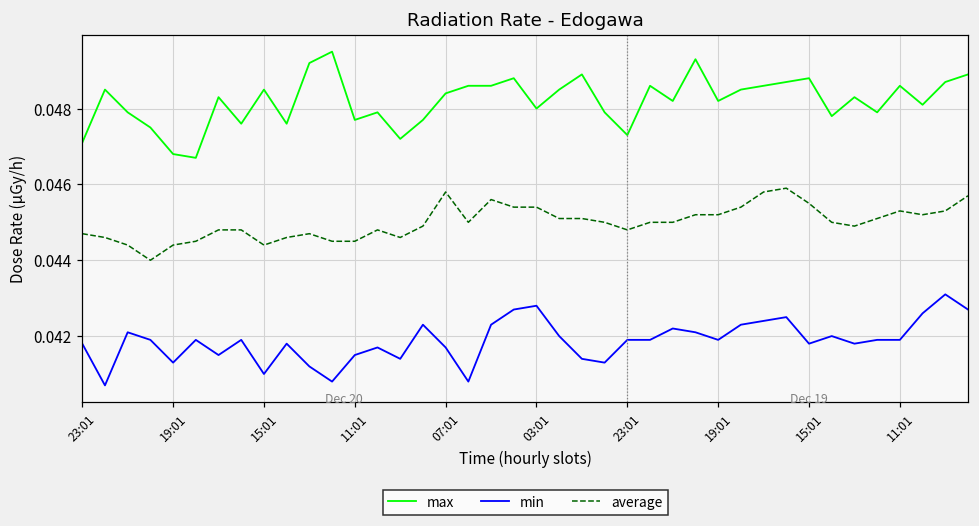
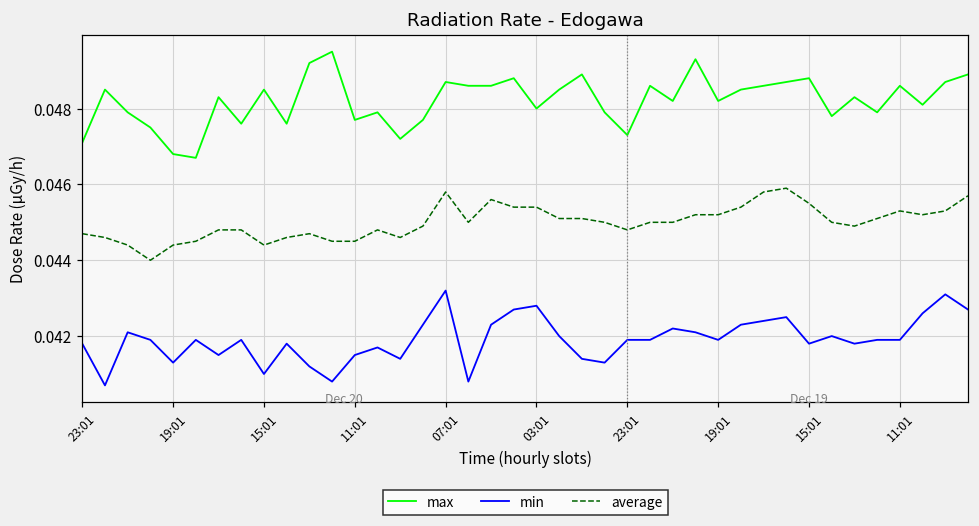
max, 07:01: 0.0484 -> 0.0487
min, 07:01: 0.0417 -> 0.0432
